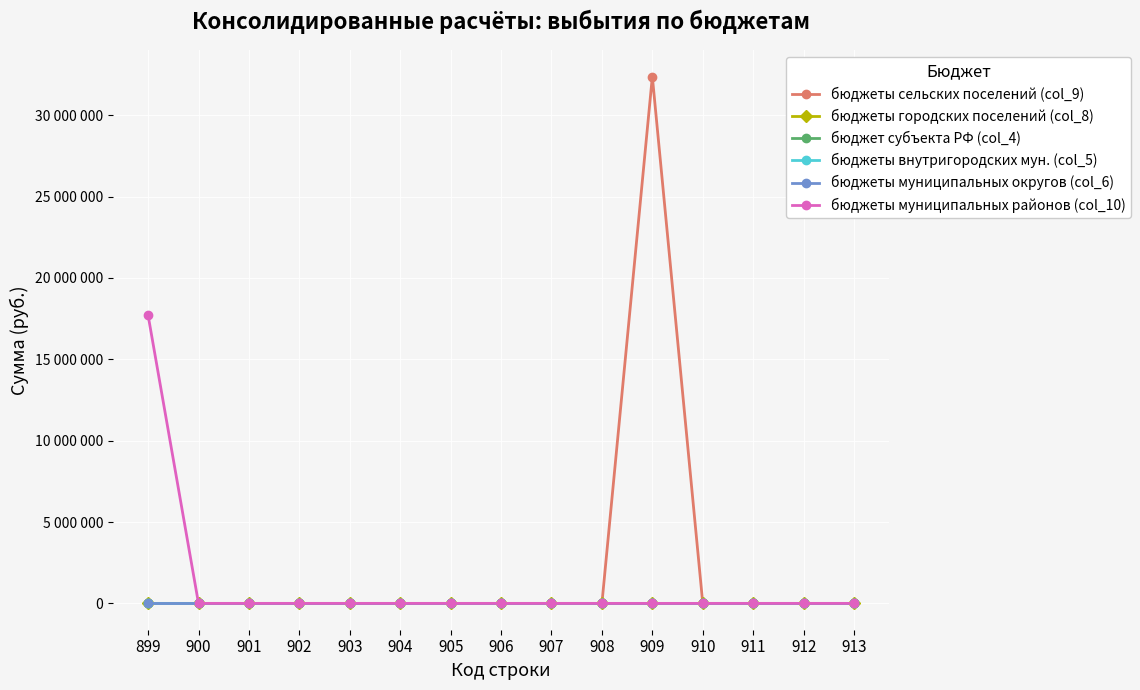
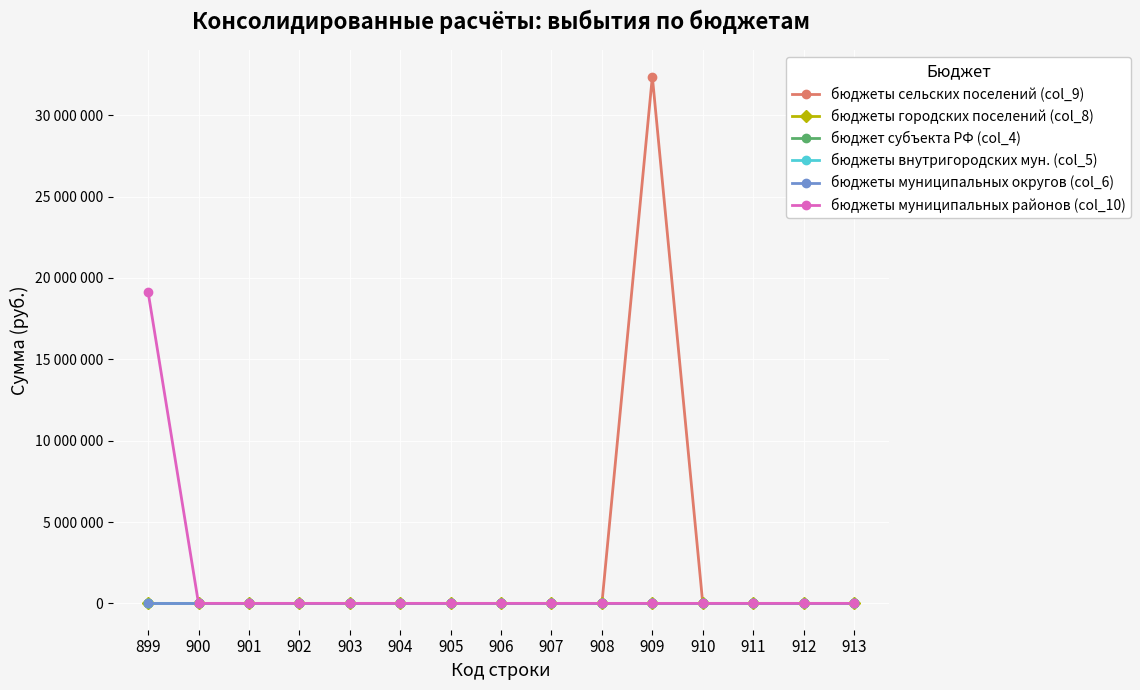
бюджеты муниципальных районов (col_10), 899: 17700000 -> 19100000
